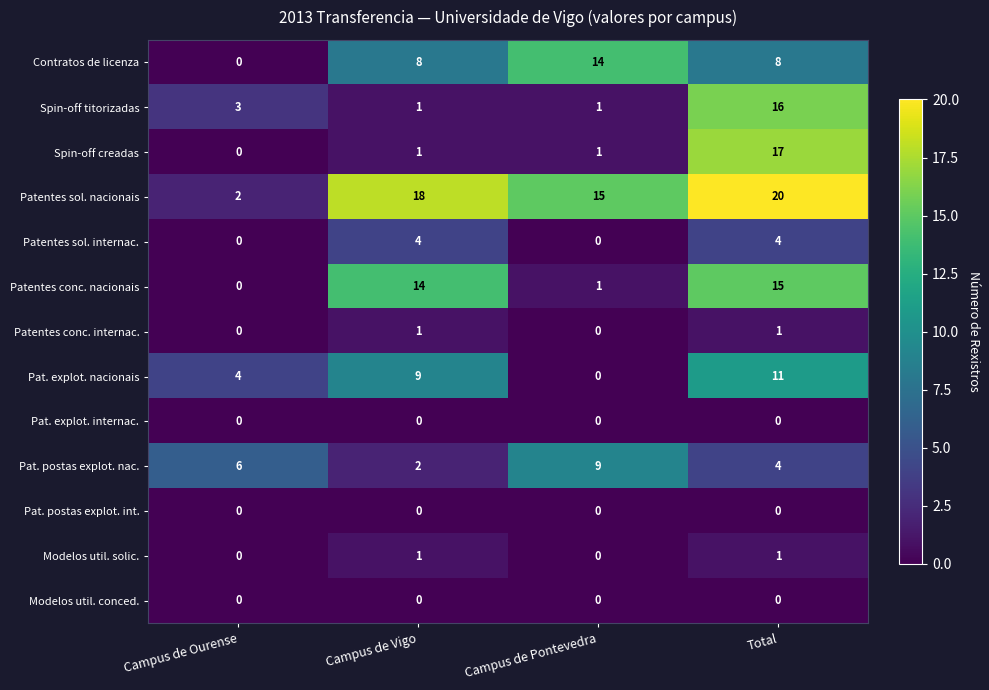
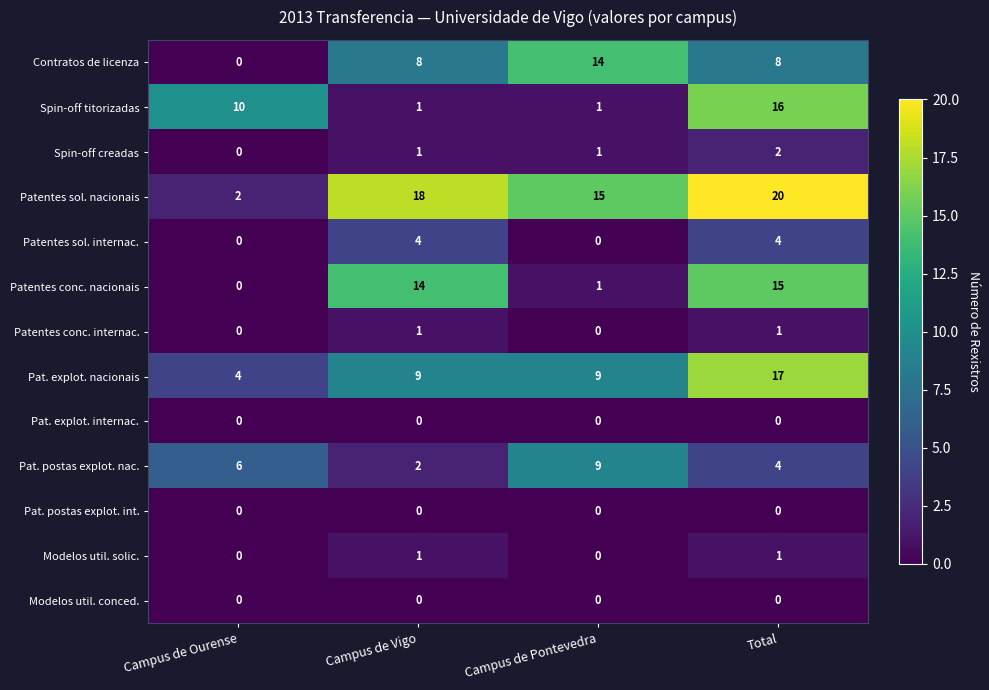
Spin-off titorizadas, Campus de Ourense: 3 -> 10
Spin-off creadas, Total: 17 -> 2
Pat. explot. nacionais, Campus de Pontevedra: 0 -> 9
Pat. explot. nacionais, Total: 11 -> 17
